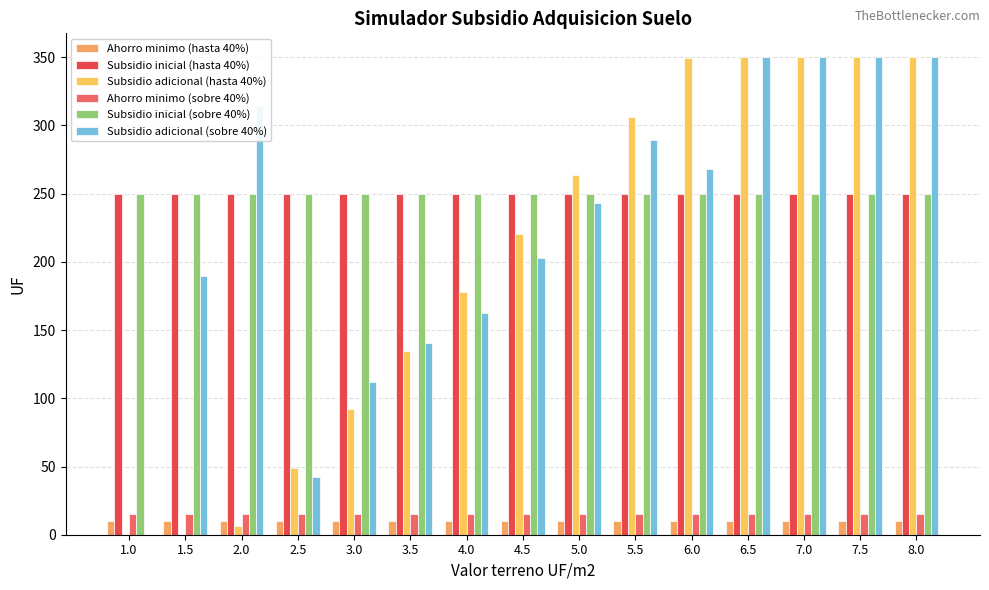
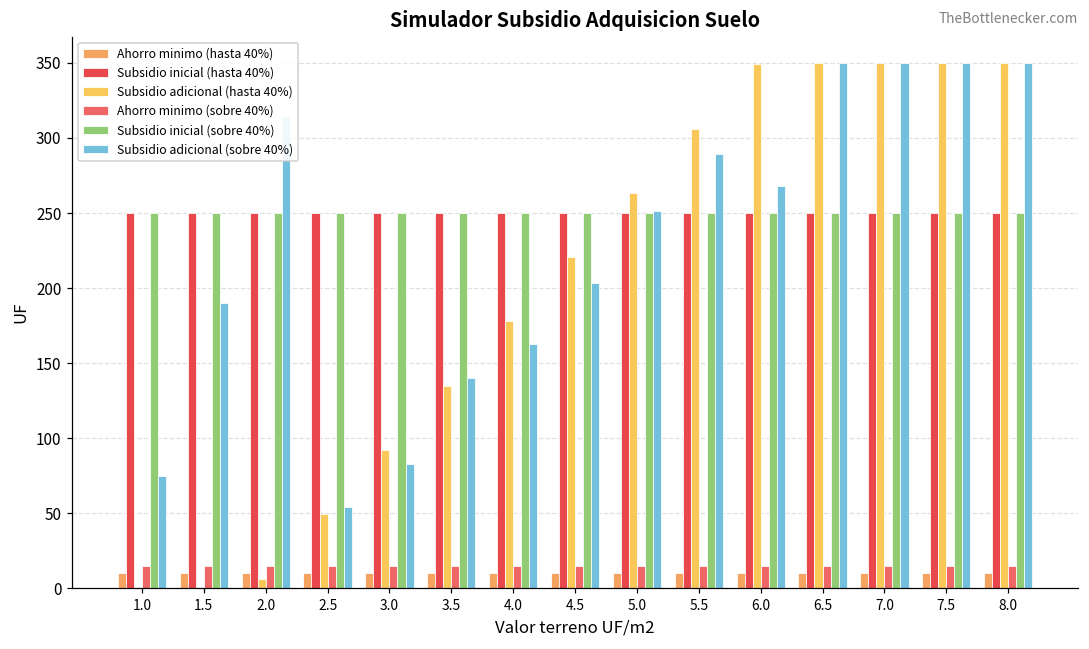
Subsidio adicional (sobre 40%), 1.0: 0 -> 75
Subsidio adicional (sobre 40%), 2.5: 42 -> 54
Subsidio adicional (sobre 40%), 3.0: 112 -> 83
Subsidio adicional (sobre 40%), 5.0: 243 -> 251
